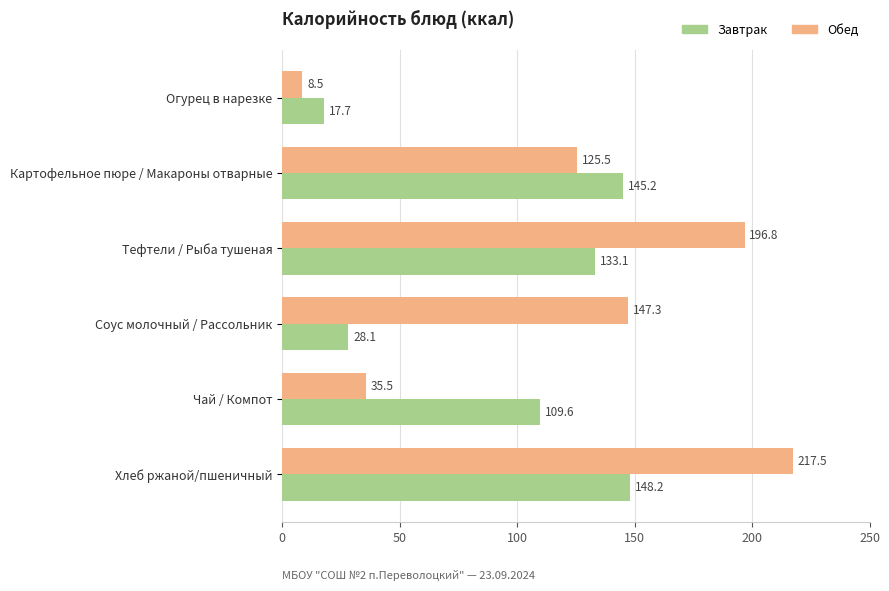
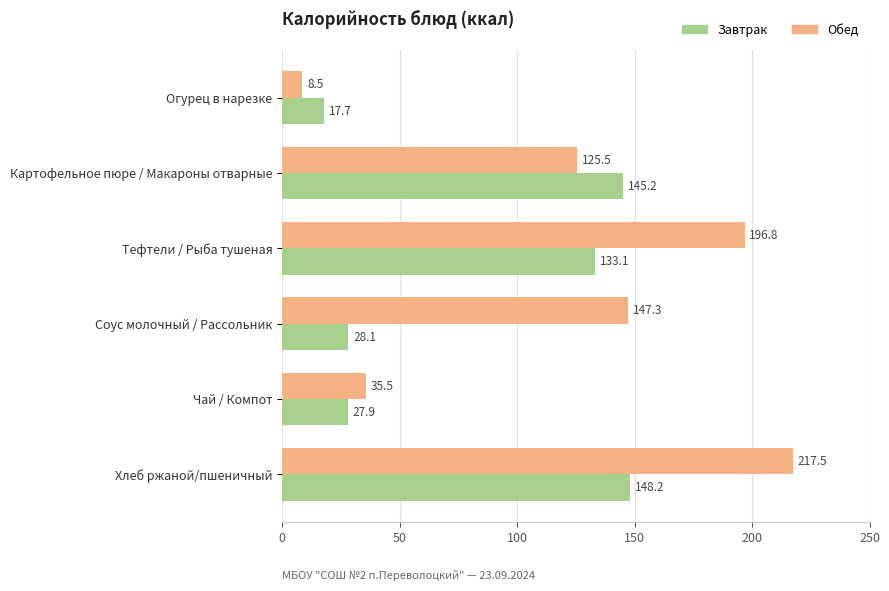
Завтрак, Чай / Компот: 109.6 -> 27.9
